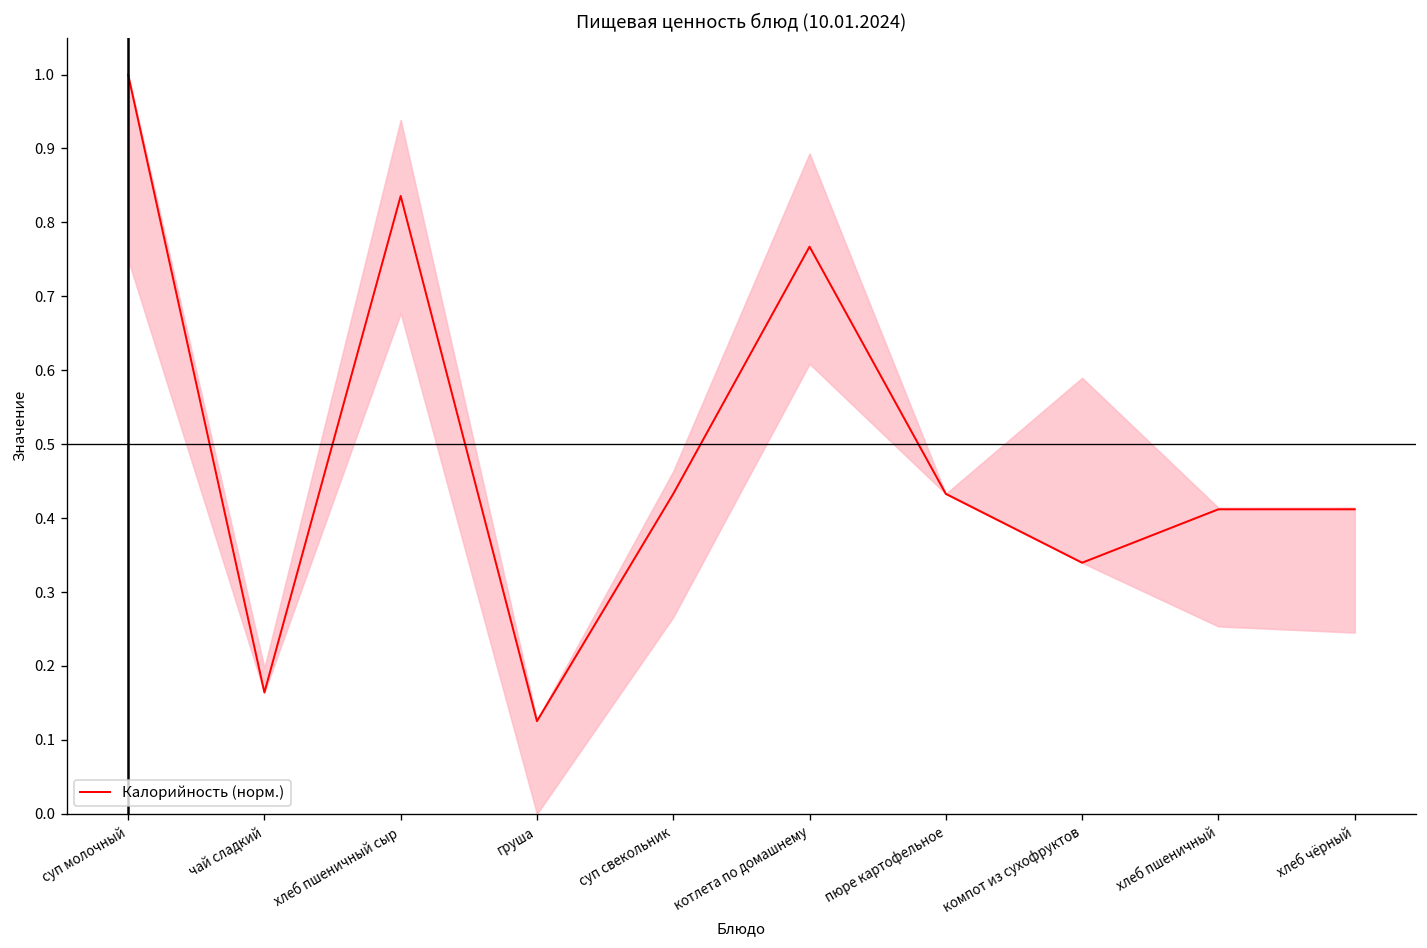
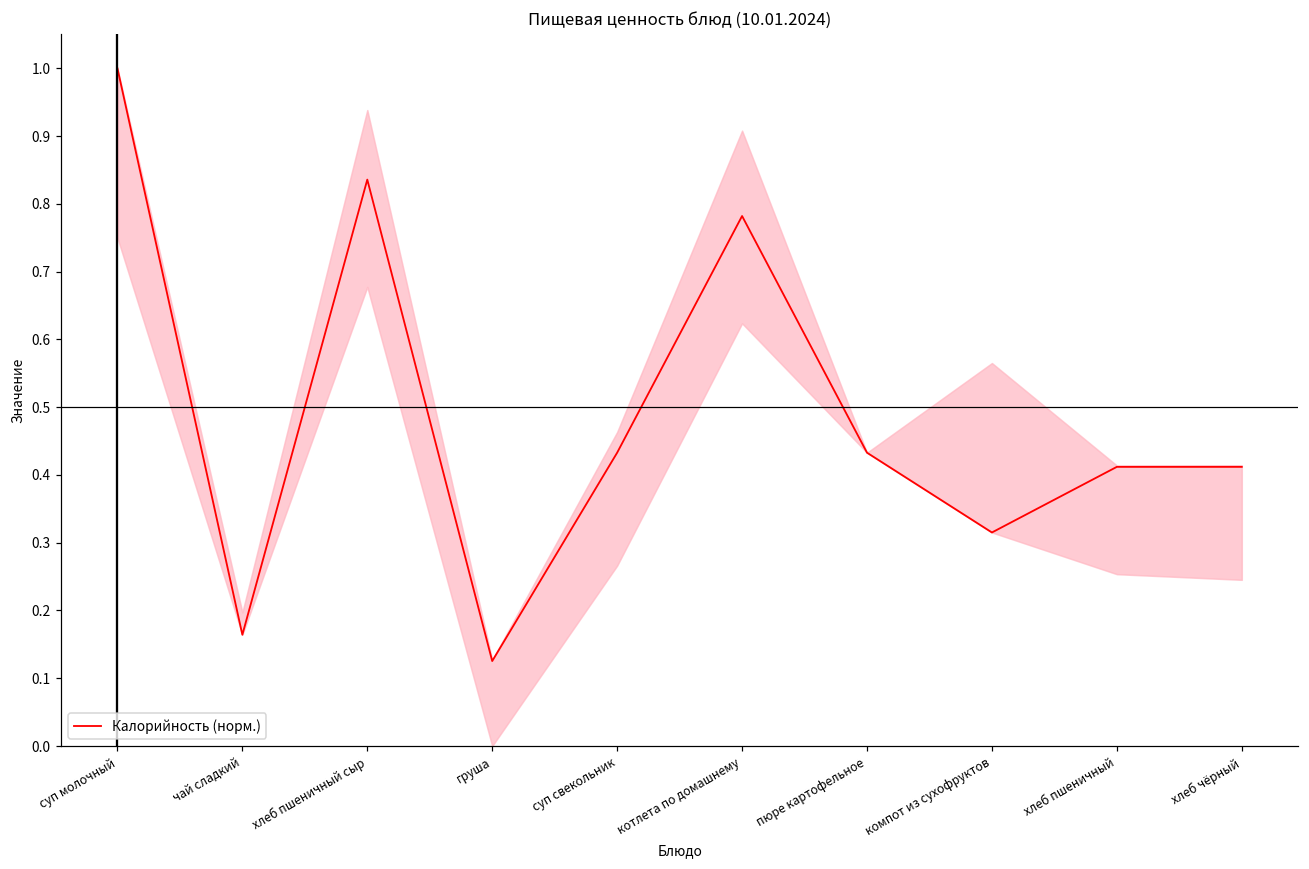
Калорийность (норм.), котлета по домашнему: 0.77 -> 0.78
Калорийность (норм.), компот из сухофруктов: 0.34 -> 0.32
